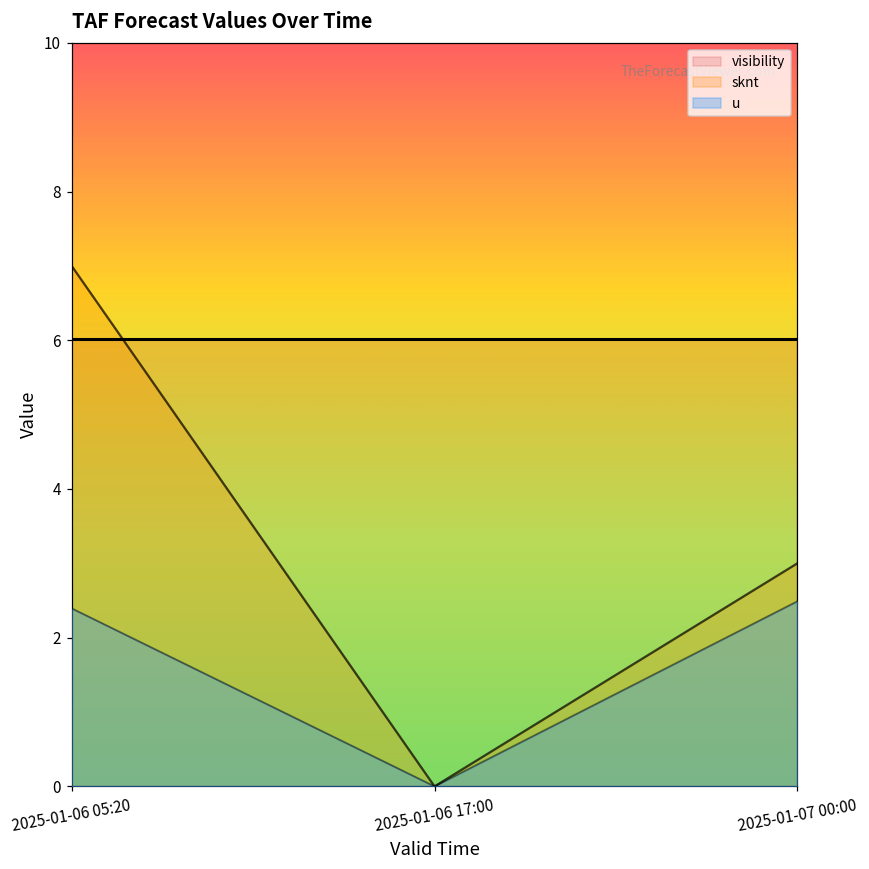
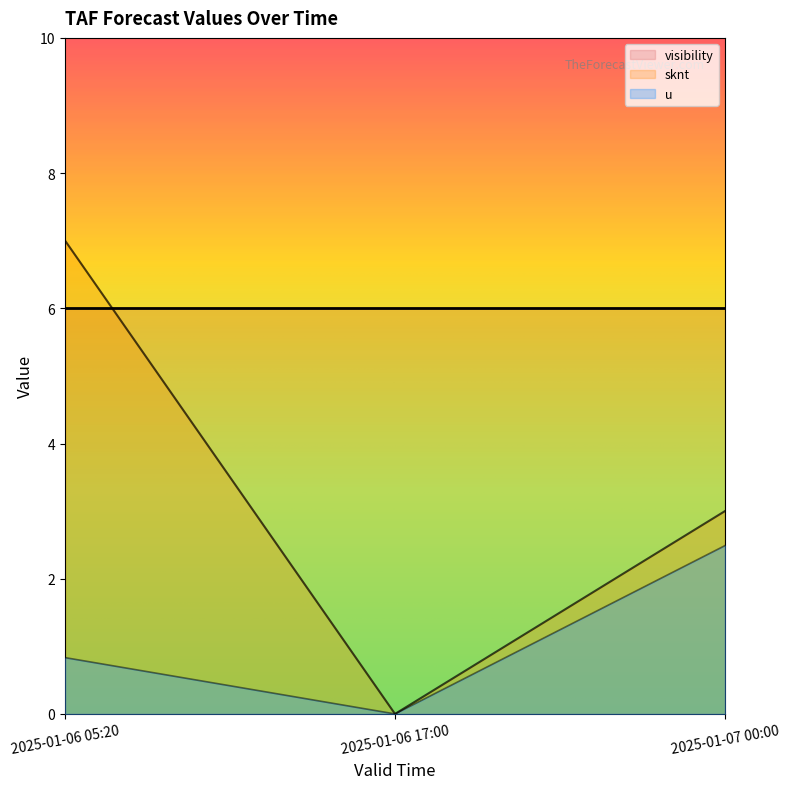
u, 2025-01-06 05:20: 2.4 -> 0.8
